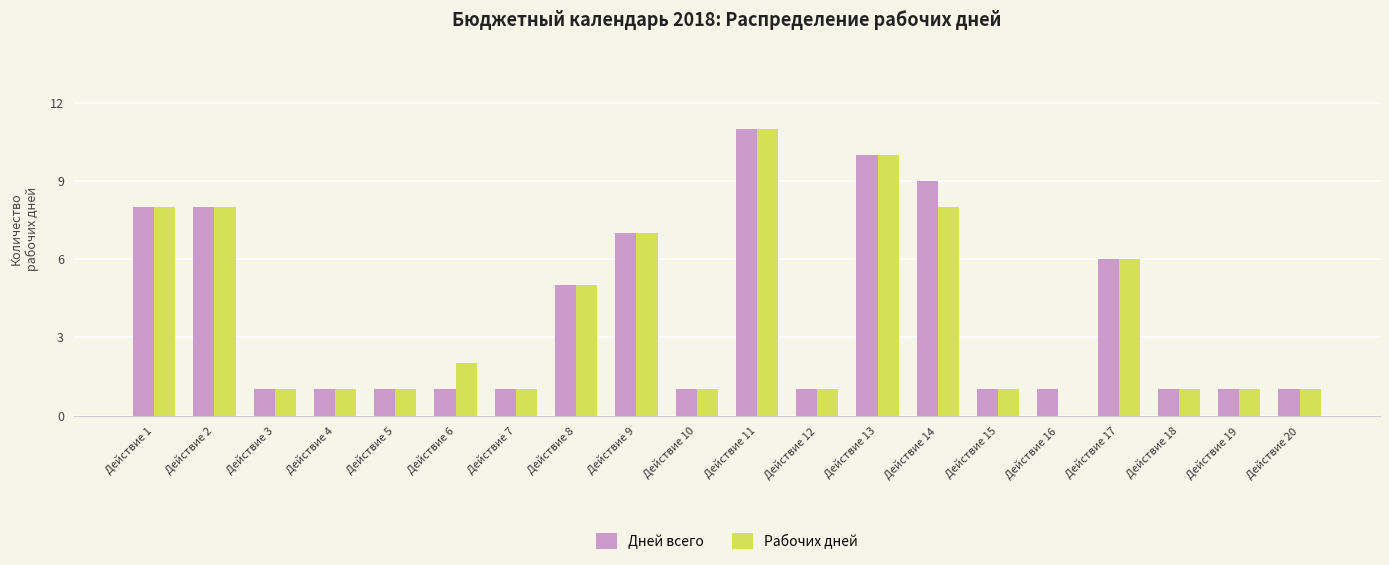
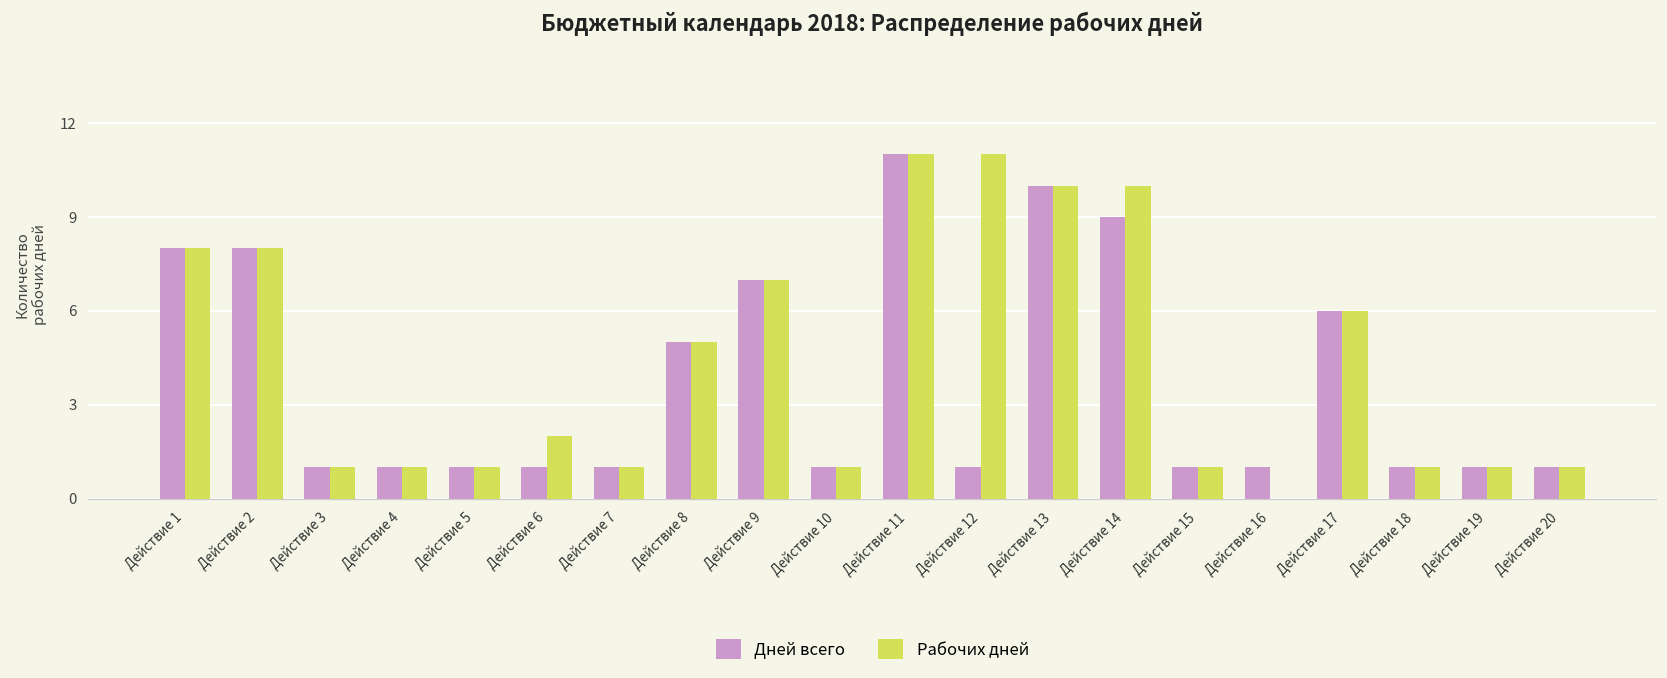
Рабочих дней, Действие 12: 1 -> 11
Рабочих дней, Действие 14: 8 -> 10
